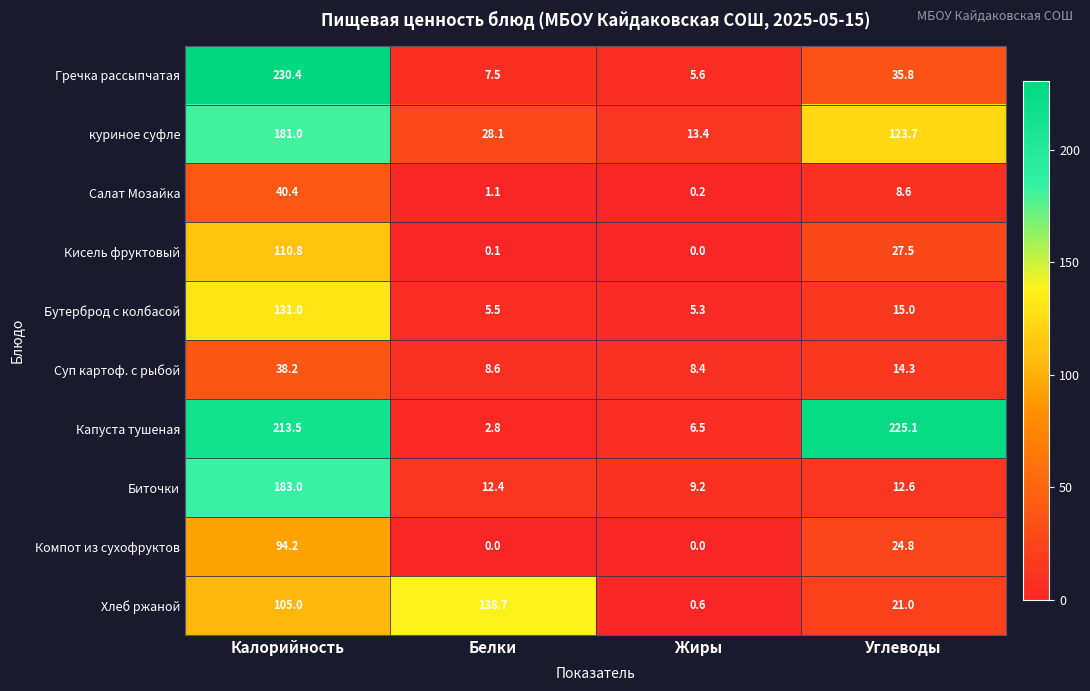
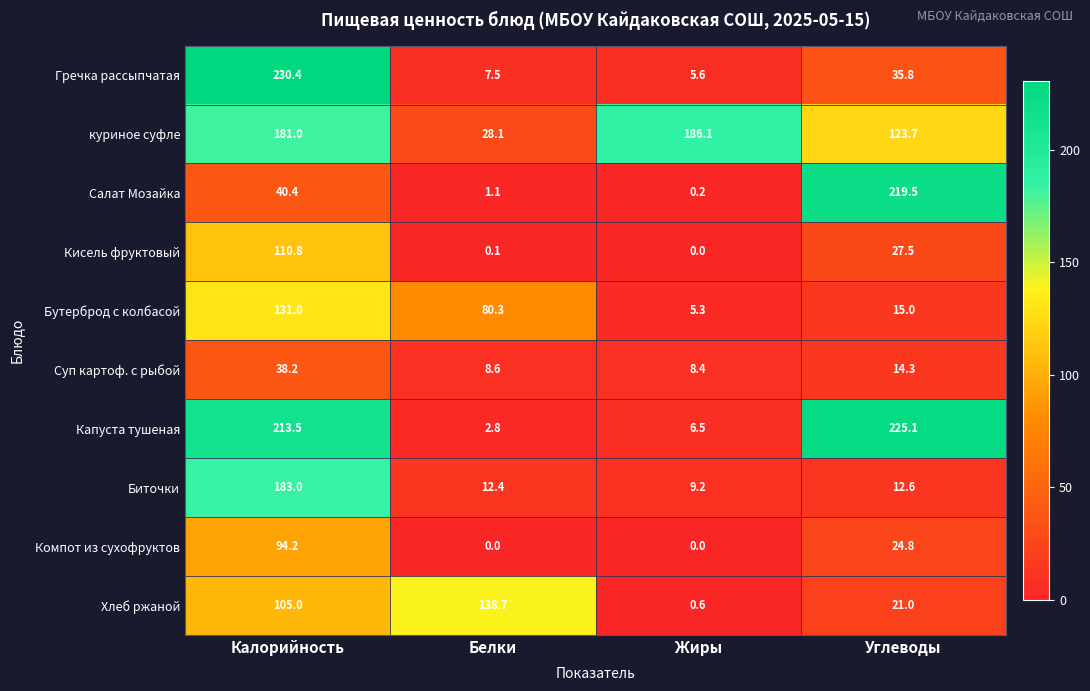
куриное суфле, Жиры: 13.4 -> 186.1
Салат Мозайка, Углеводы: 8.6 -> 219.5
Бутерброд с колбасой, Белки: 5.5 -> 80.3
